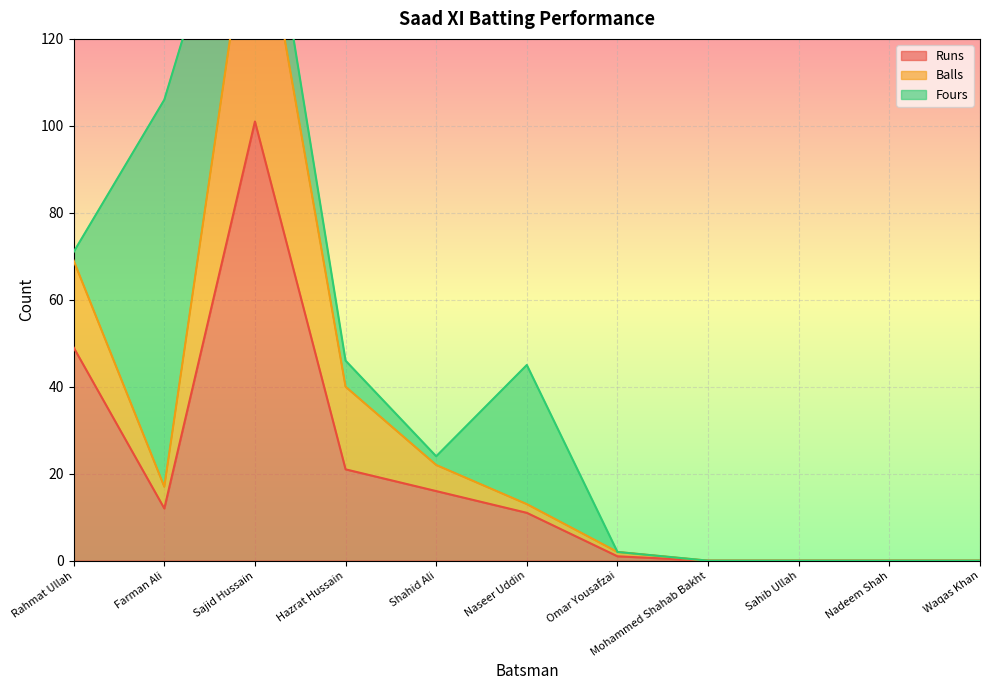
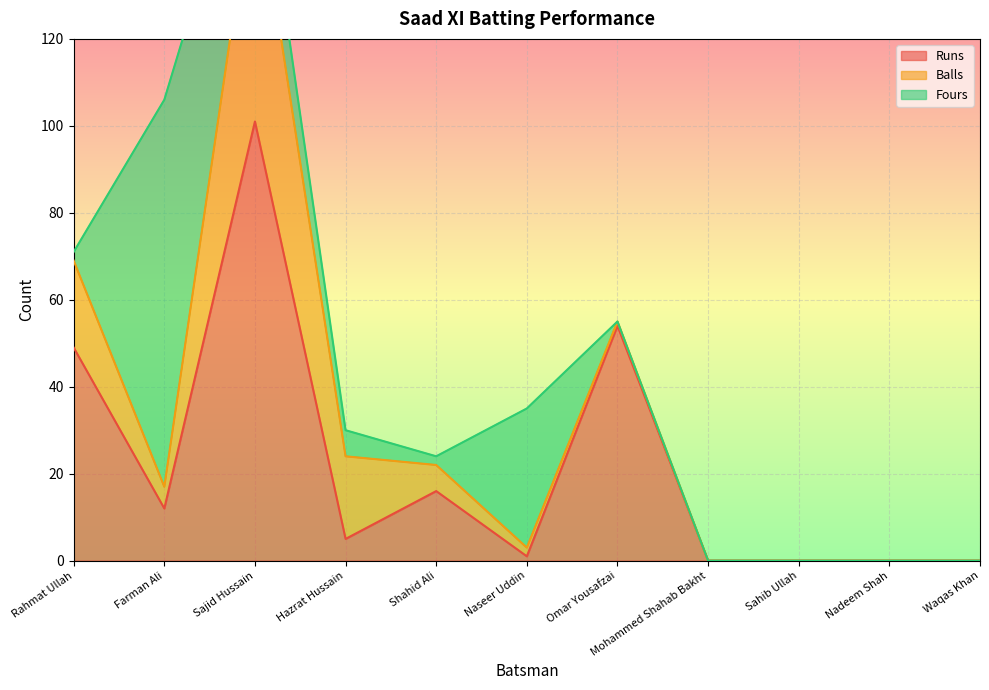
Runs, Hazrat Hussain: 21 -> 5
Runs, Naseer Uddin: 11 -> 1
Runs, Omar Yousafzai: 1 -> 54
